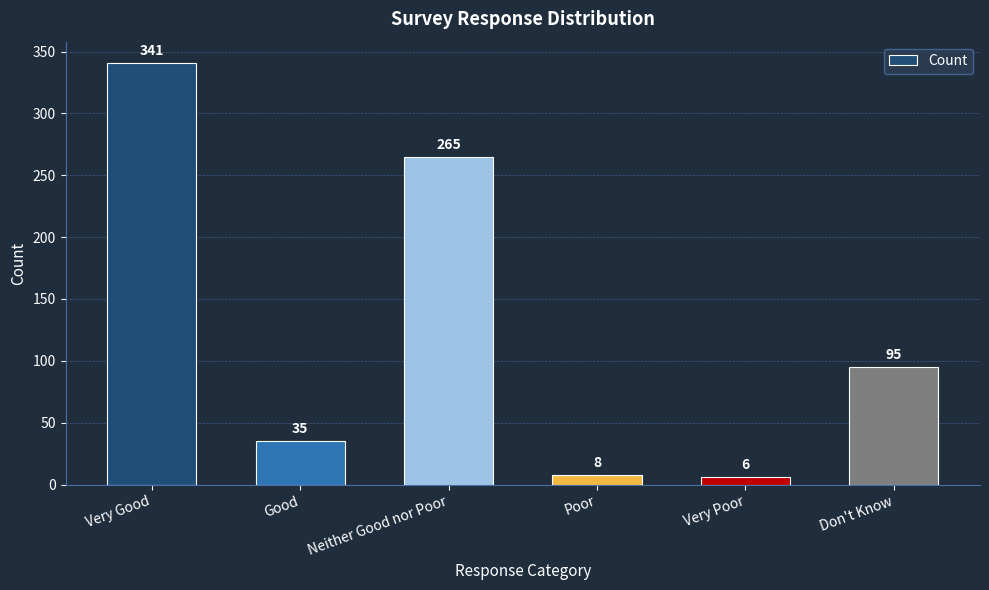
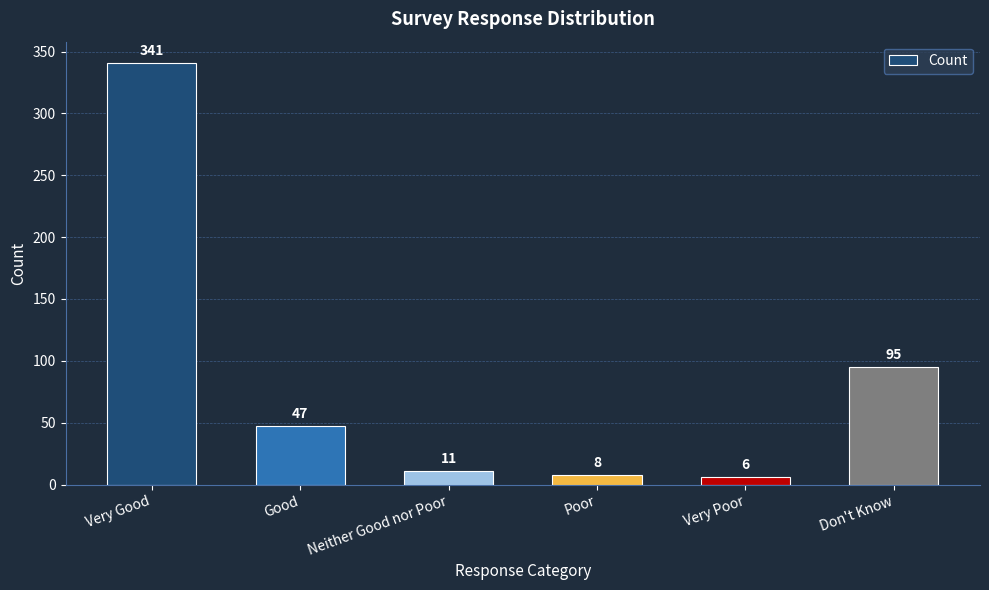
Good: 35 -> 47
Neither Good nor Poor: 265 -> 11
